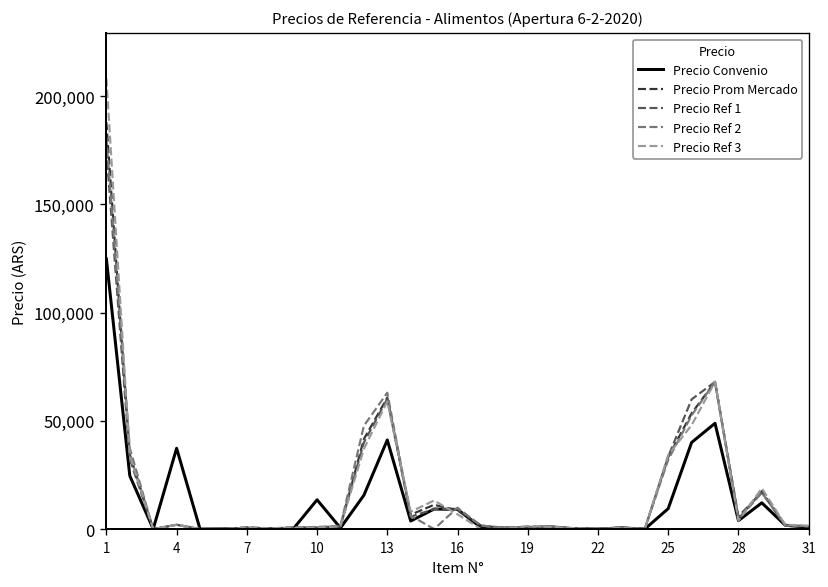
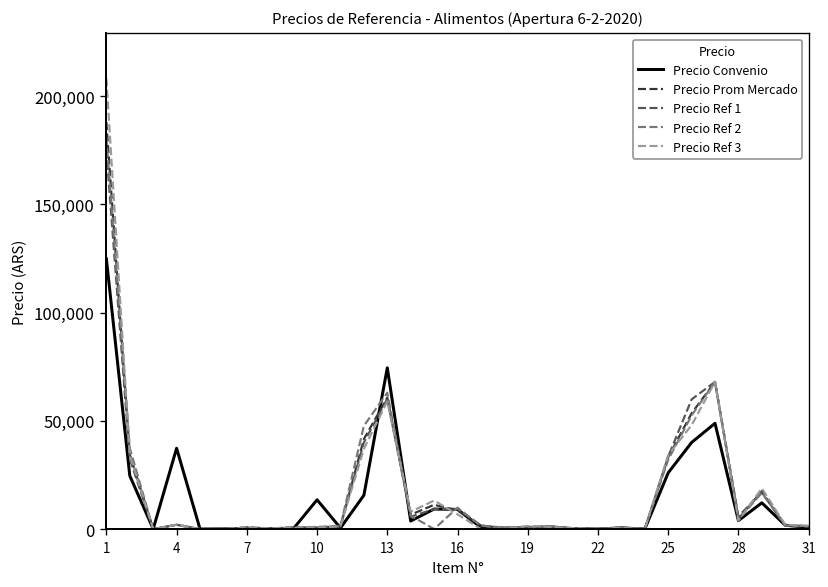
Precio Convenio, 13: 41,000 -> 74,000
Precio Convenio, 25: 9,000 -> 26,000
